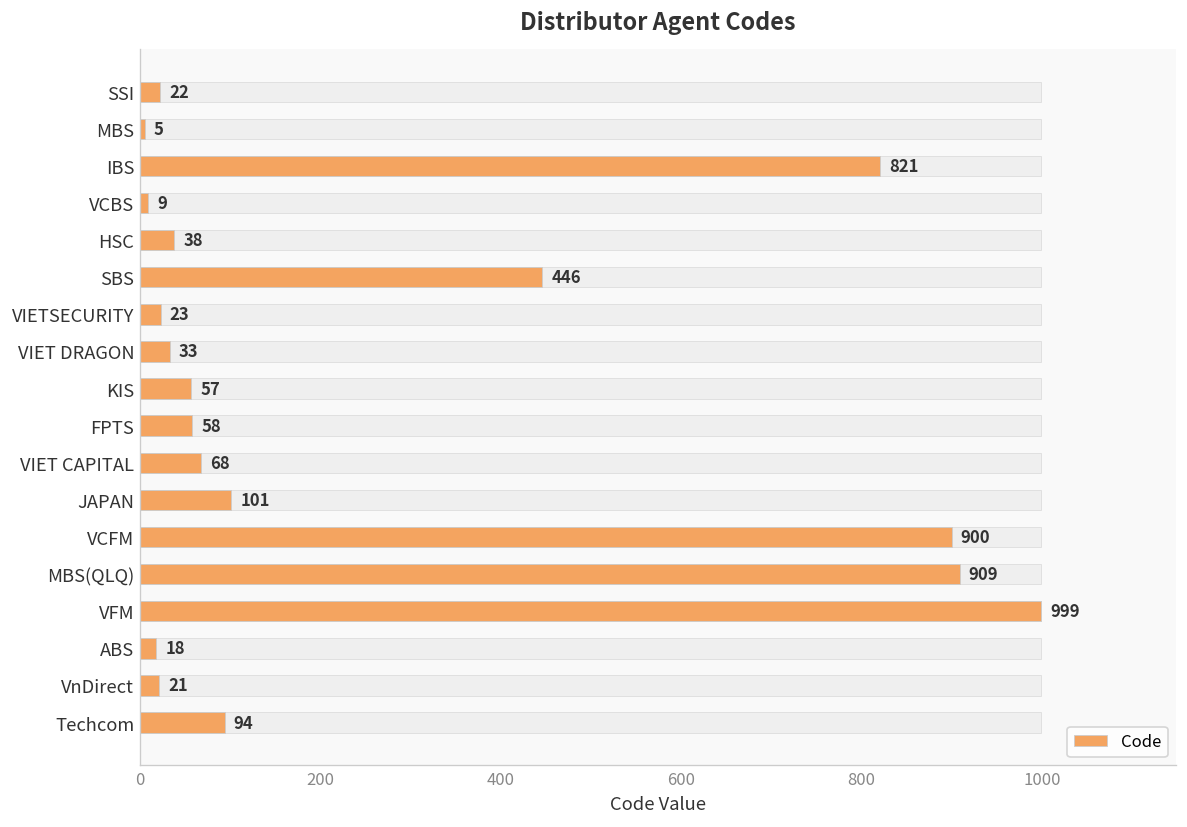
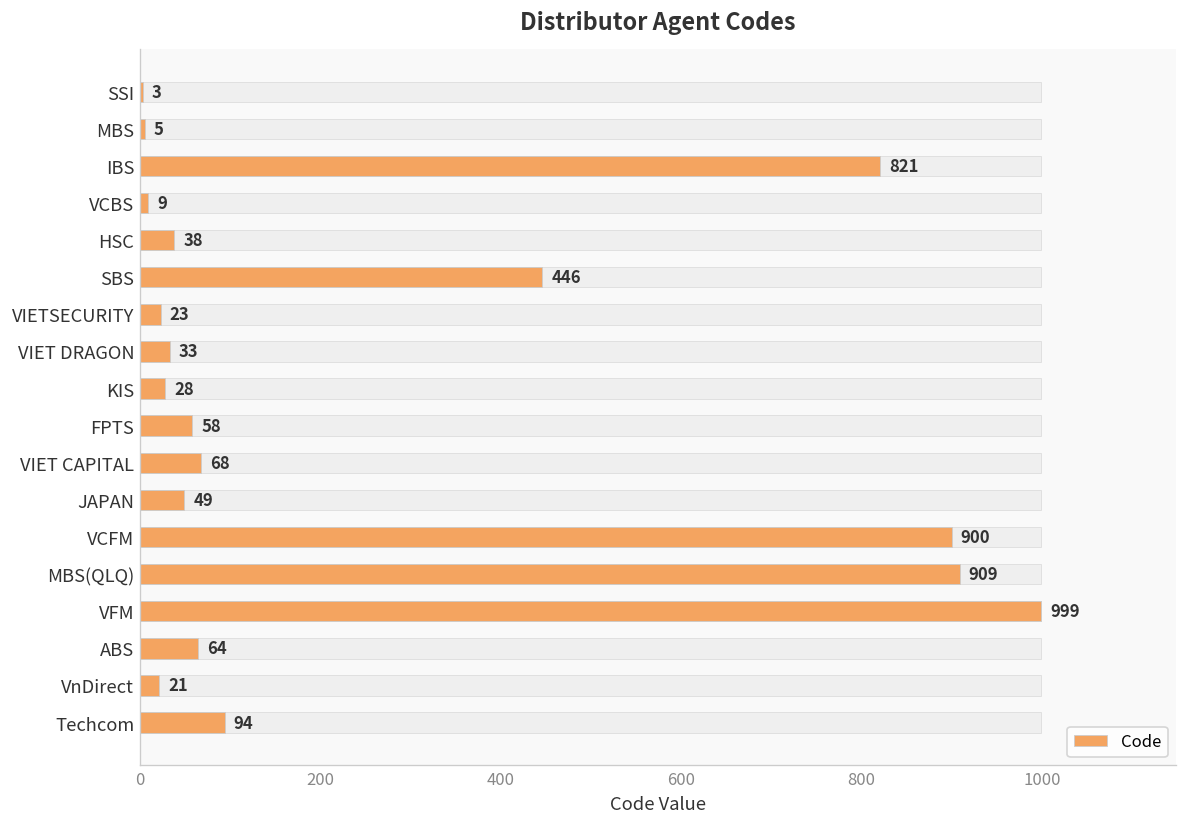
SSI: 22 -> 3
KIS: 57 -> 28
JAPAN: 101 -> 49
ABS: 18 -> 64
